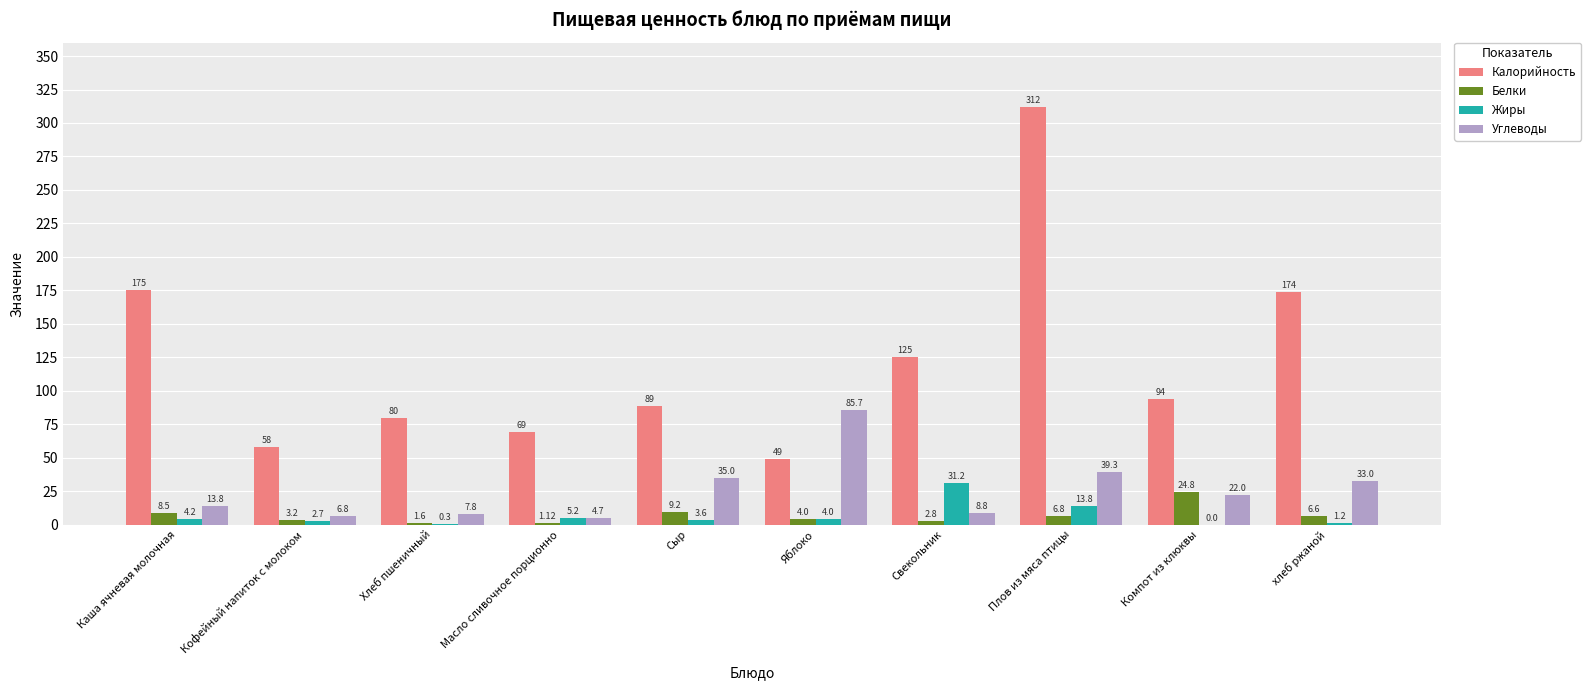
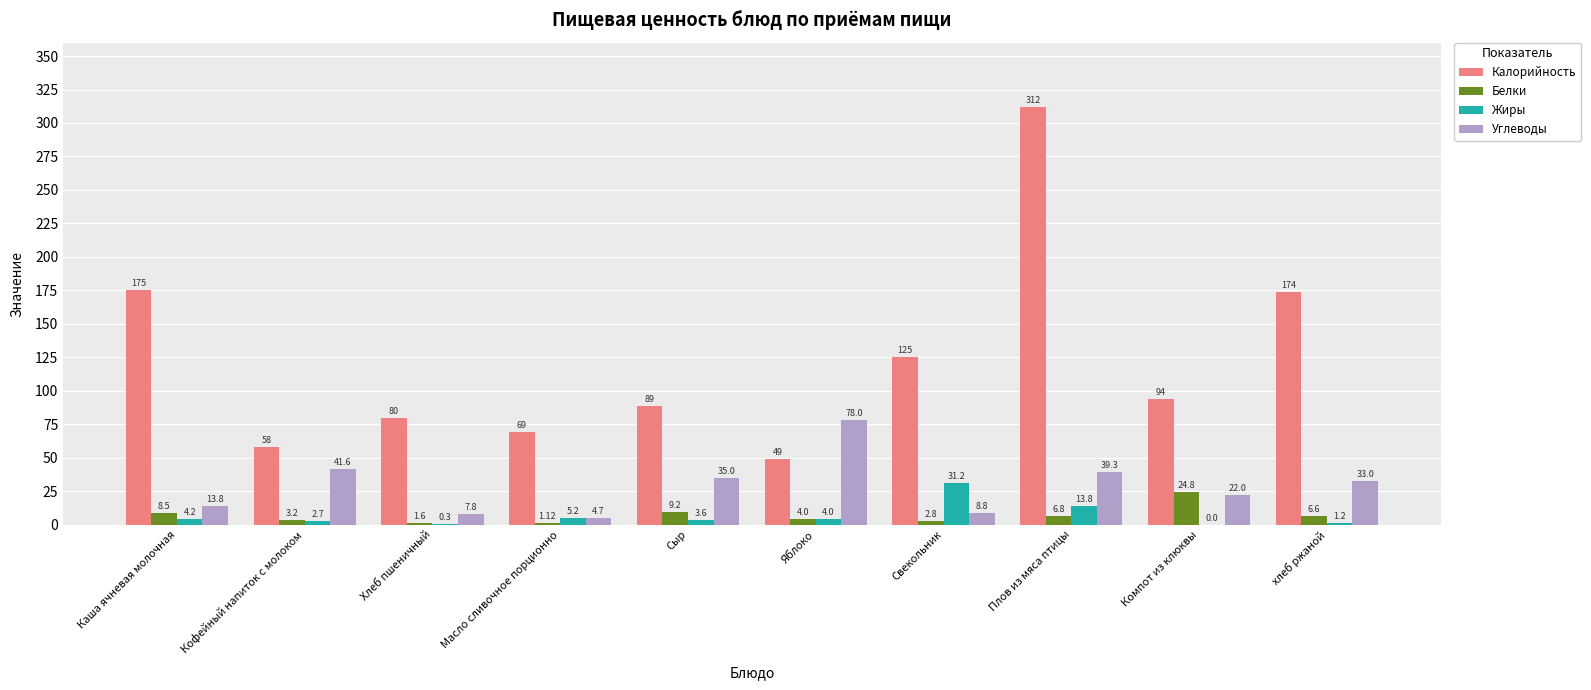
Углеводы, Кофейный напиток с молоком: 6.8 -> 41.6
Углеводы, Яблоко: 85.7 -> 78.0
